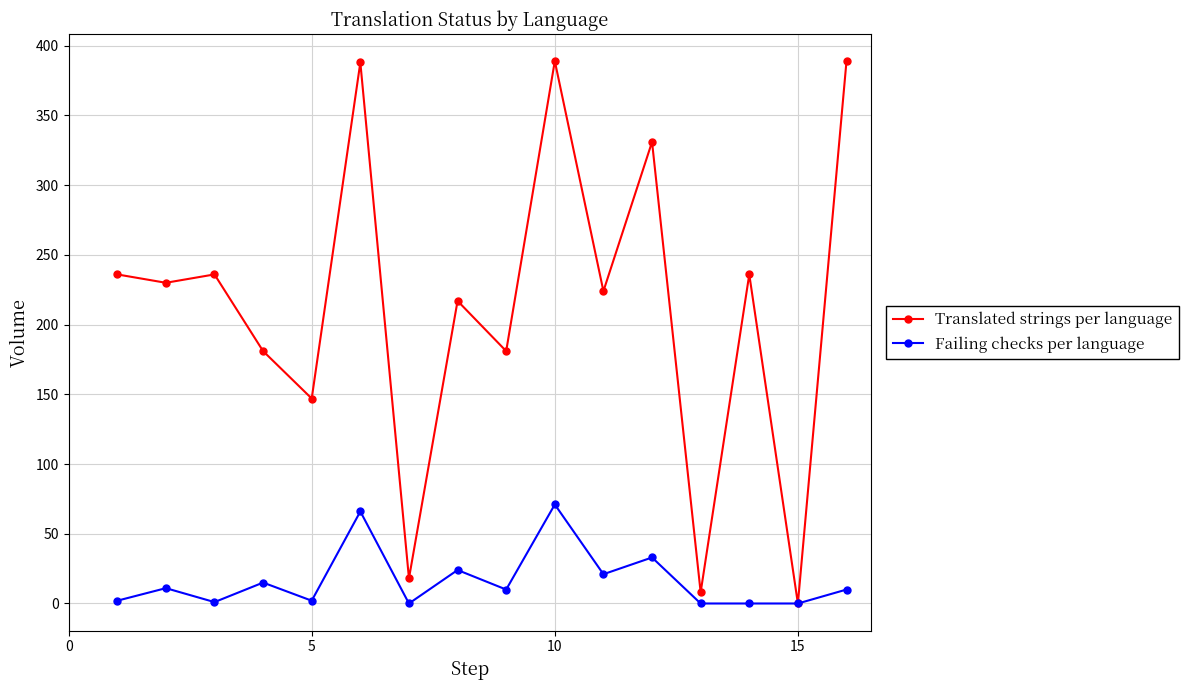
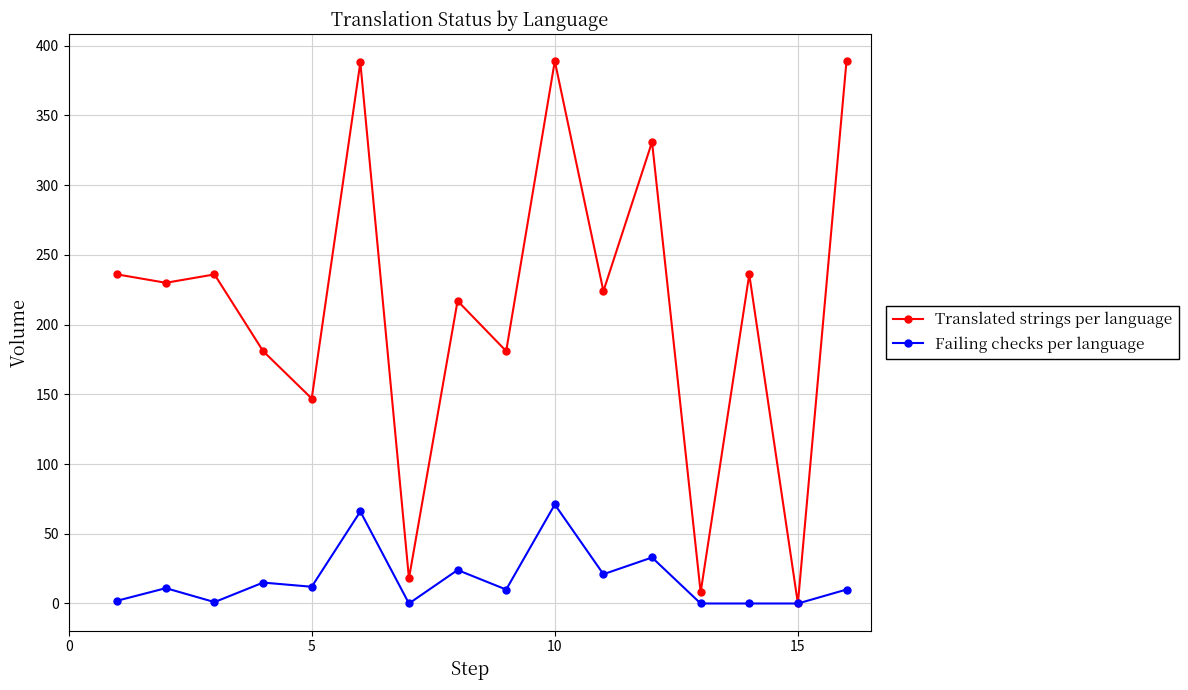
Failing checks per language, 5: 2 -> 12
